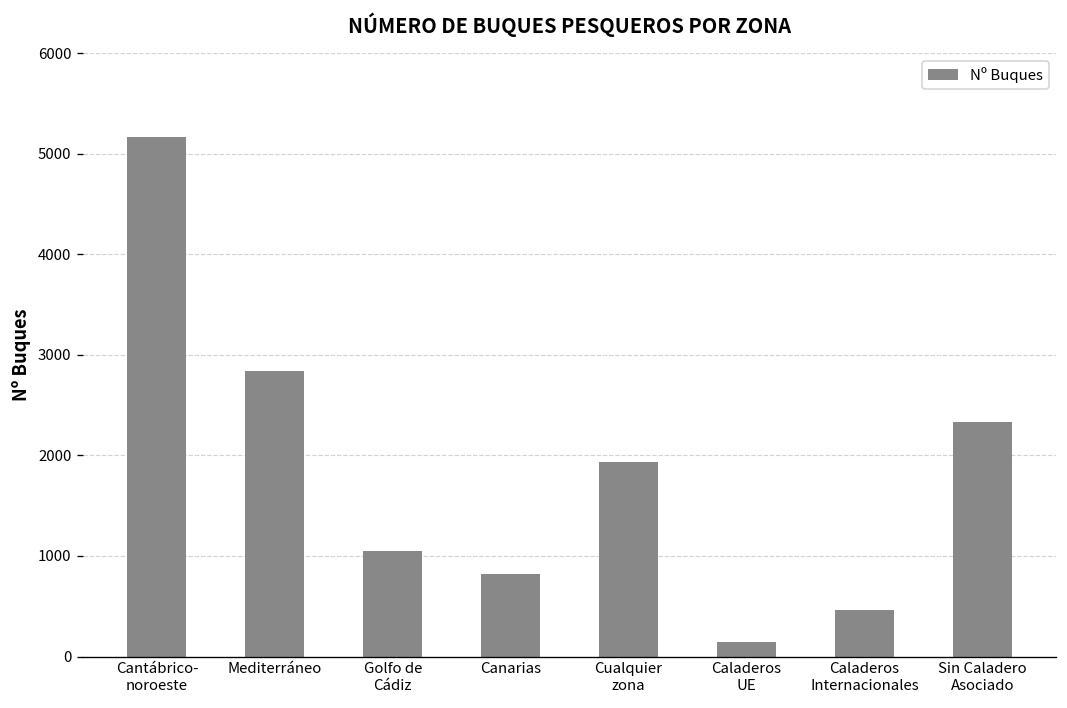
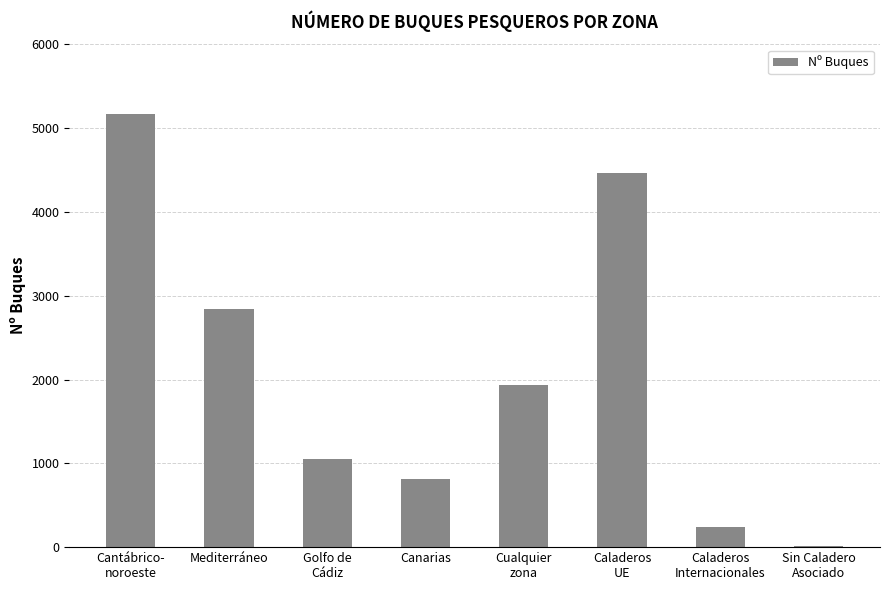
Caladeros UE: 100 -> 4500
Caladeros Internacionales: 500 -> 200
Sin Caladero Asociado: 2300 -> 0
